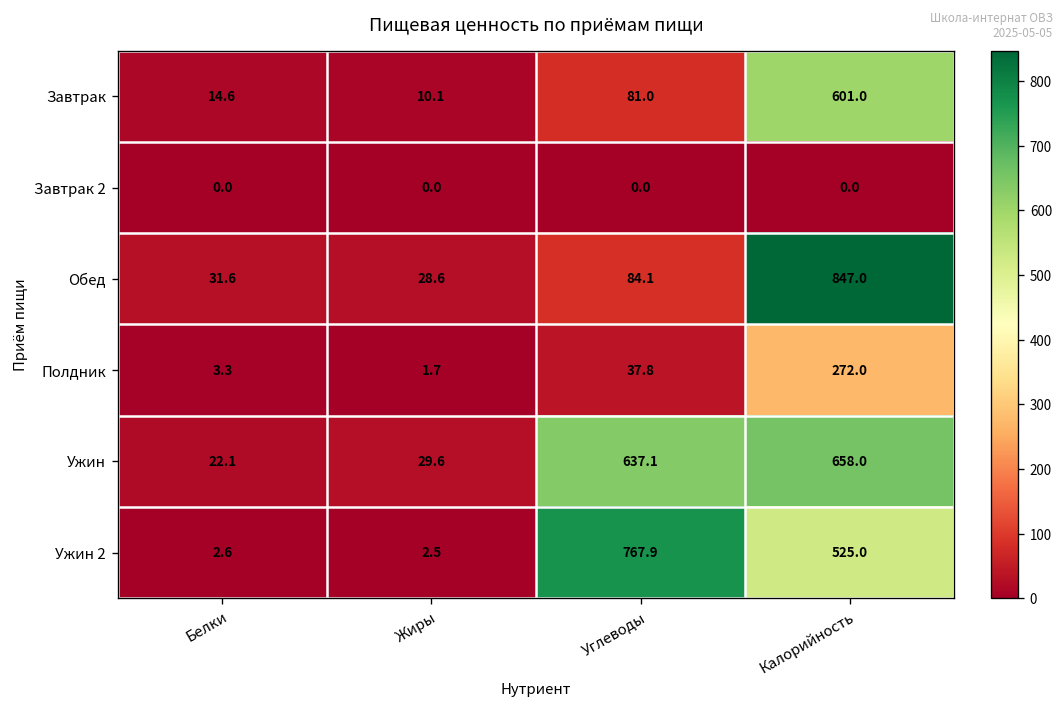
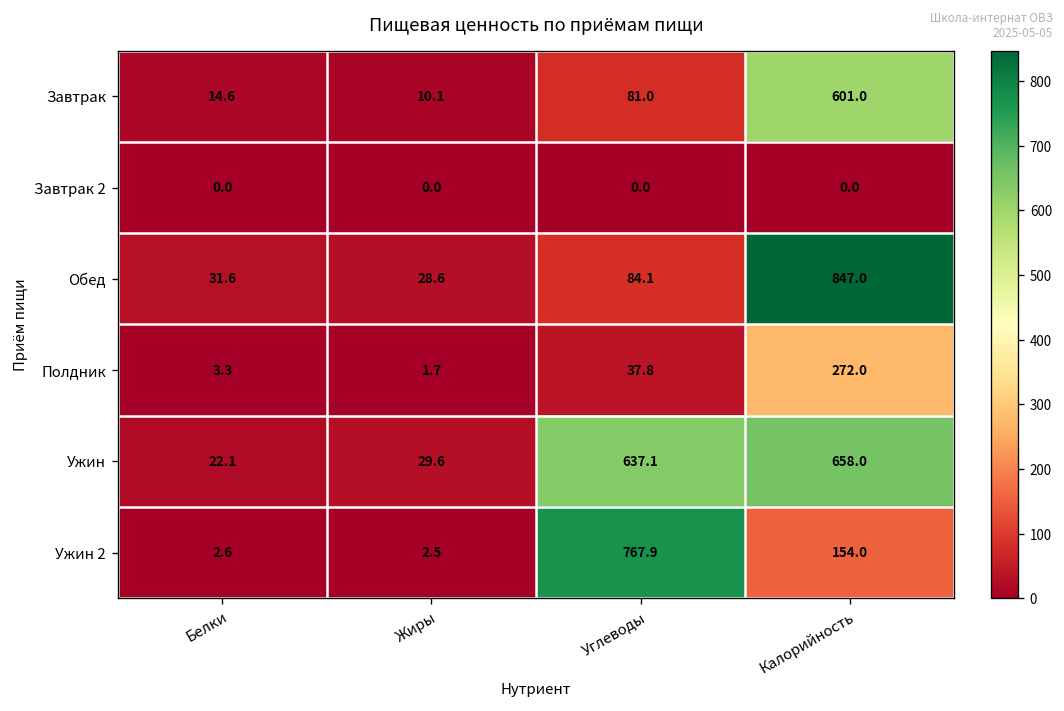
Ужин 2, Калорийность: 525.0 -> 154.0
